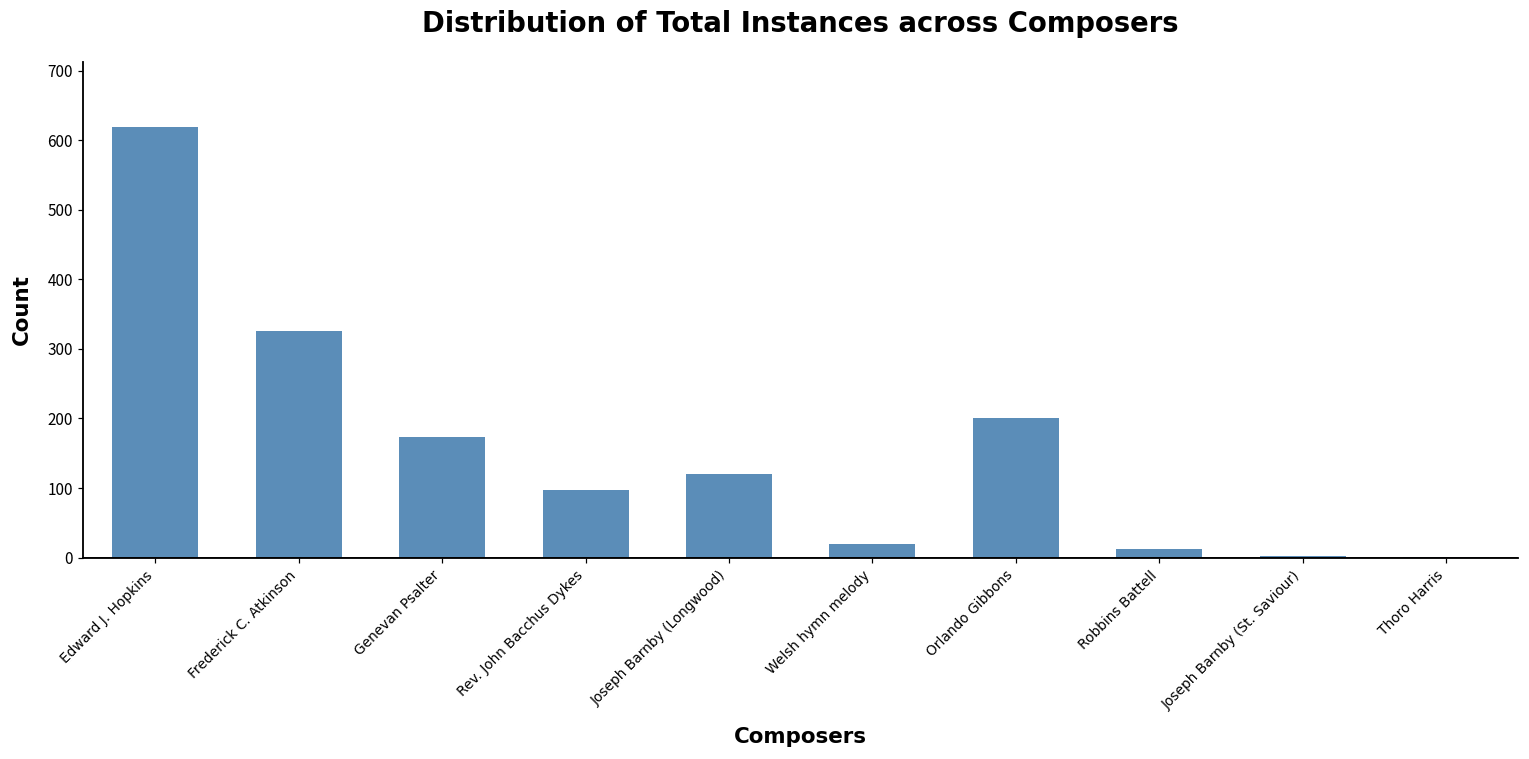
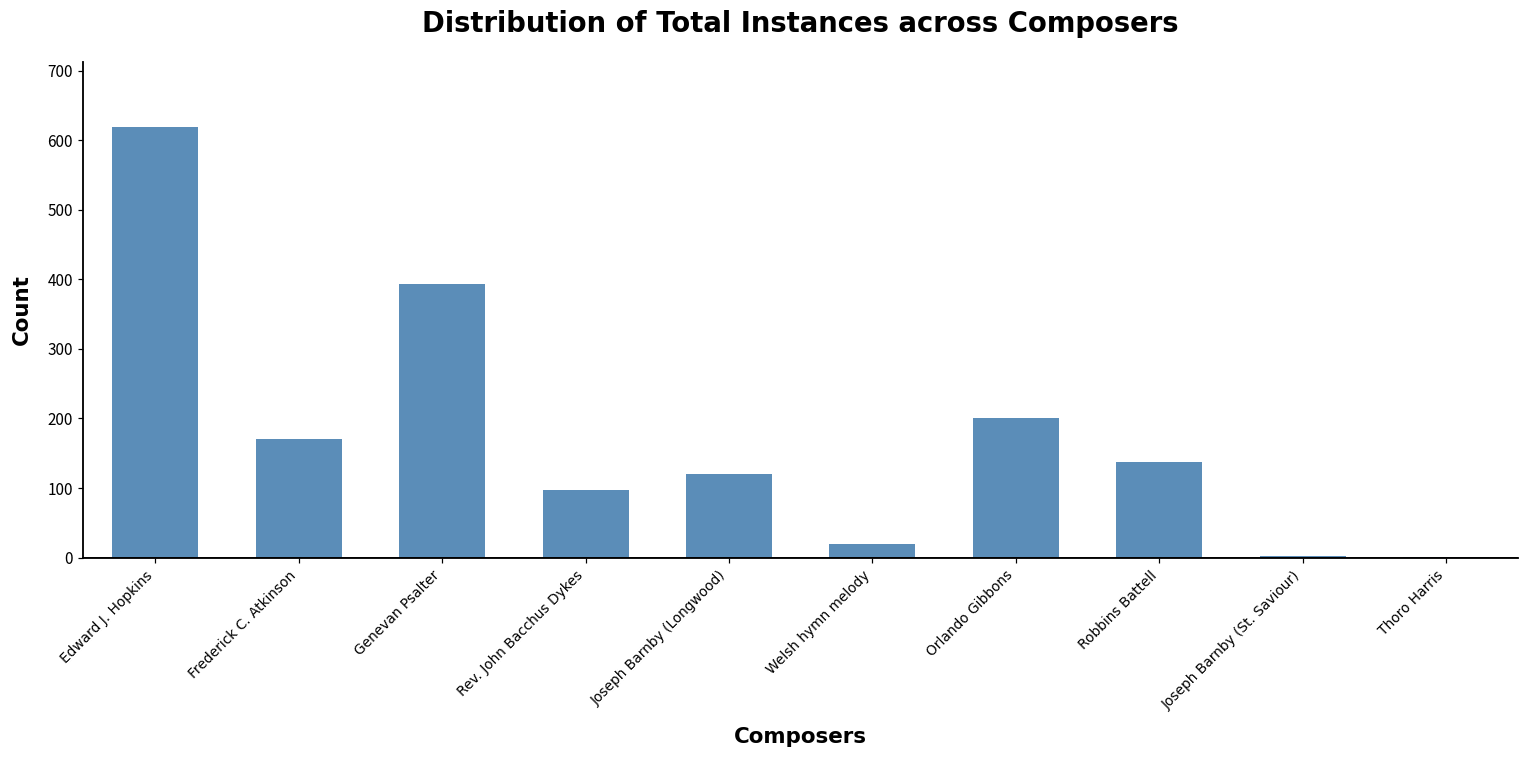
Frederick C. Atkinson: 330 -> 170
Genevan Psalter: 170 -> 390
Robbins Battell: 10 -> 140
